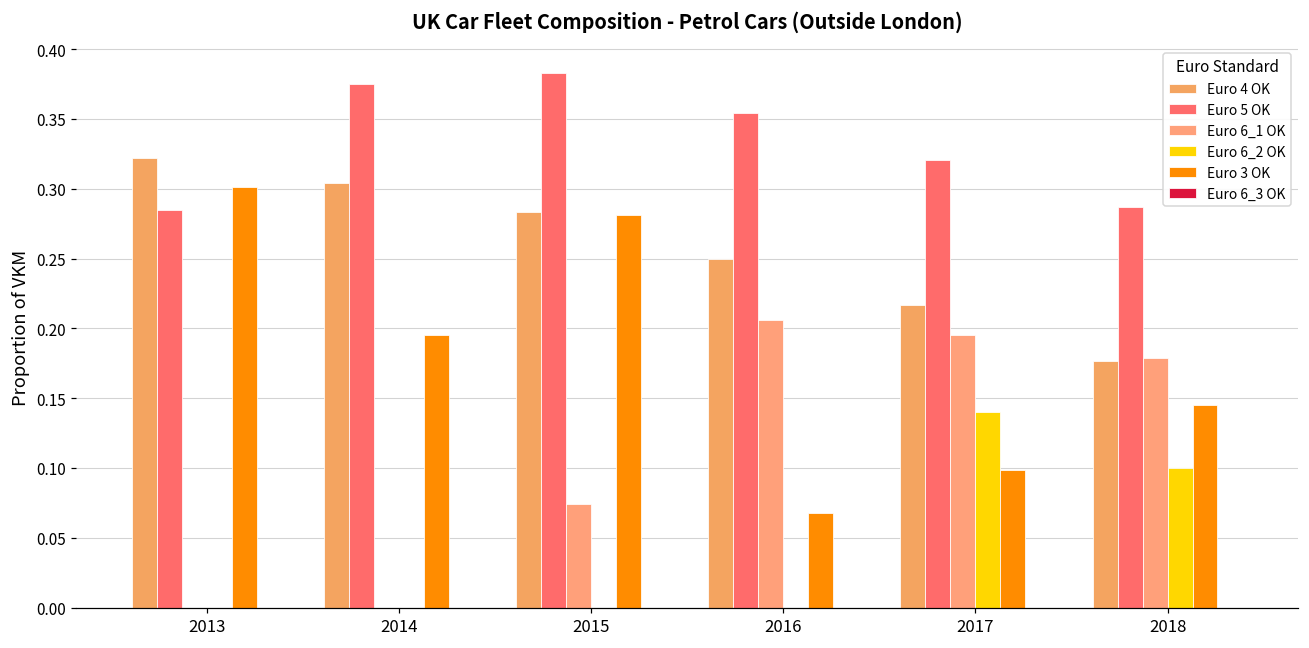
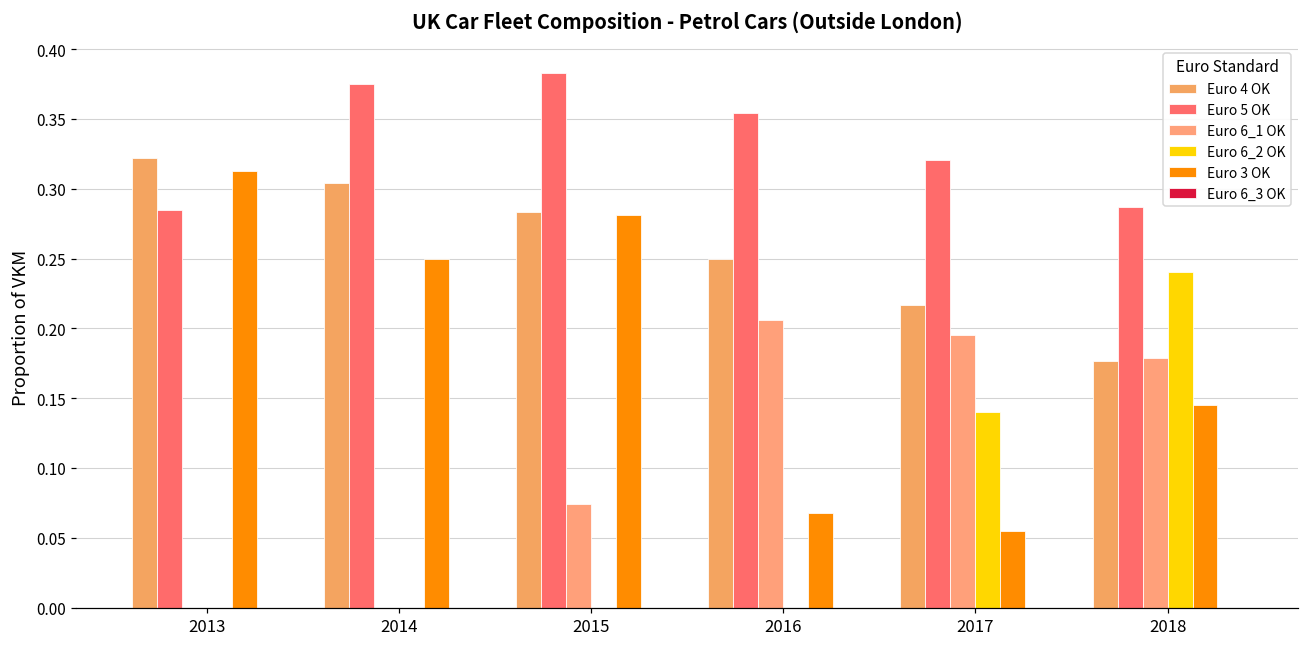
Euro 3 OK, 2013: 0.301 -> 0.313
Euro 3 OK, 2014: 0.195 -> 0.250
Euro 3 OK, 2017: 0.099 -> 0.055
Euro 6_2 OK, 2018: 0.100 -> 0.240
